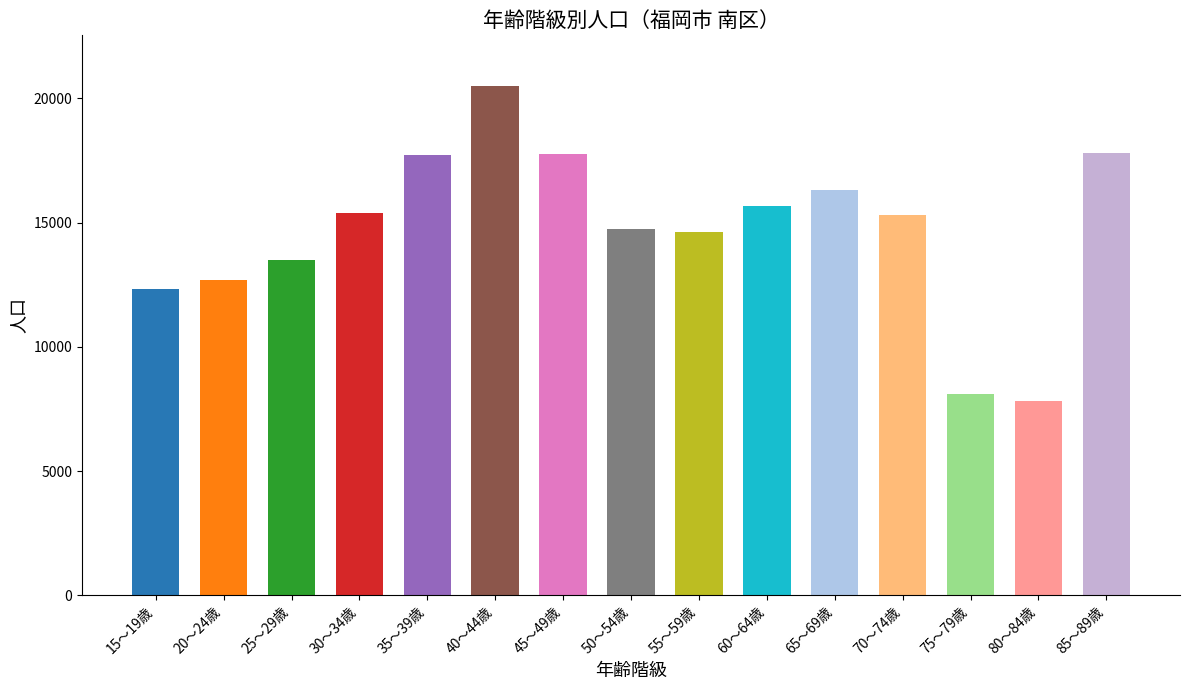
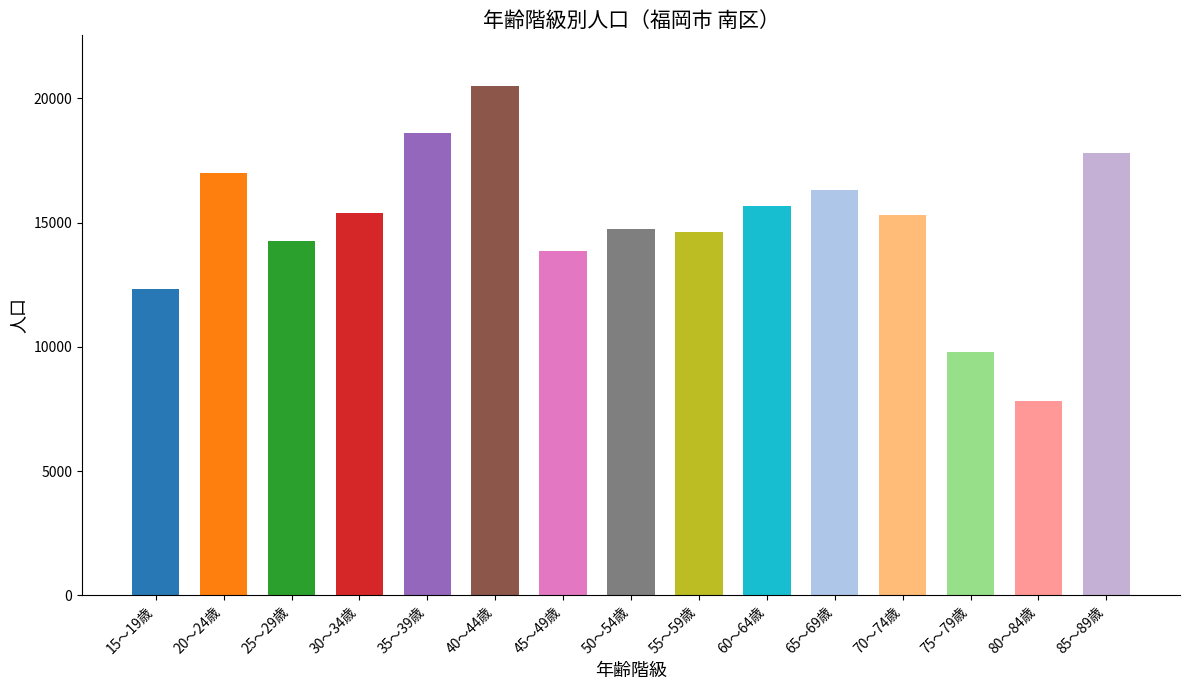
20～24歳: 12700 -> 17000
25～29歳: 13500 -> 14300
35～39歳: 17700 -> 18600
45～49歳: 17800 -> 13900
75～79歳: 8100 -> 9800
